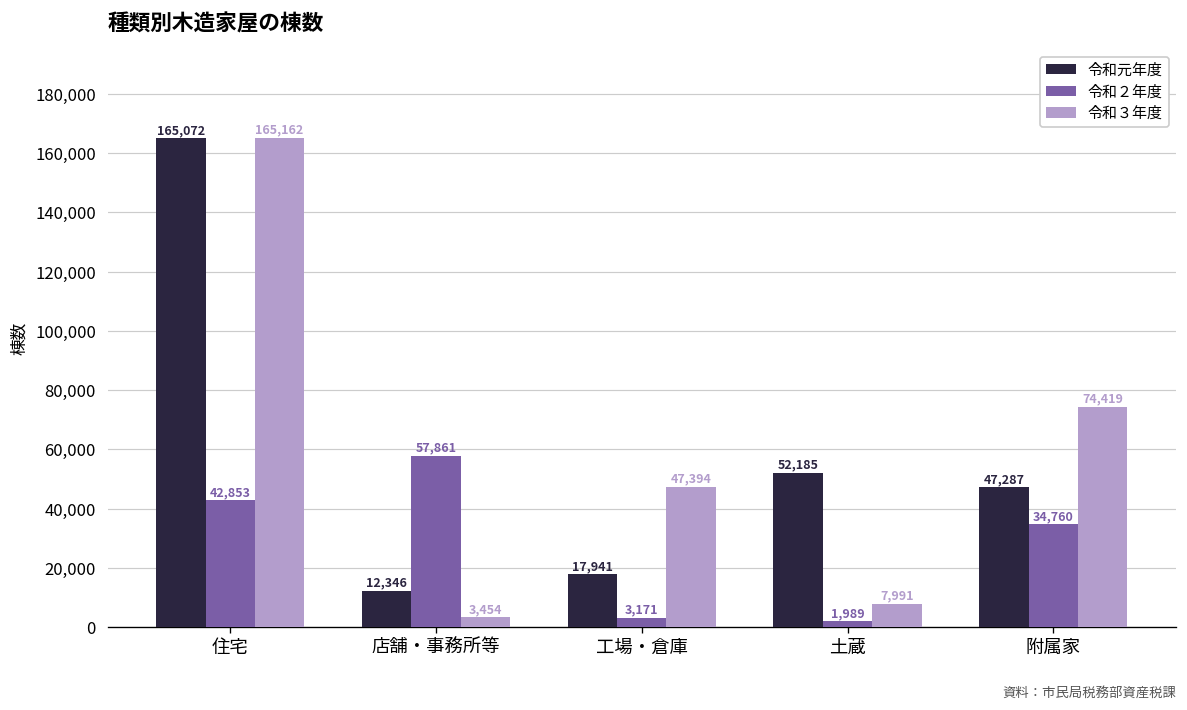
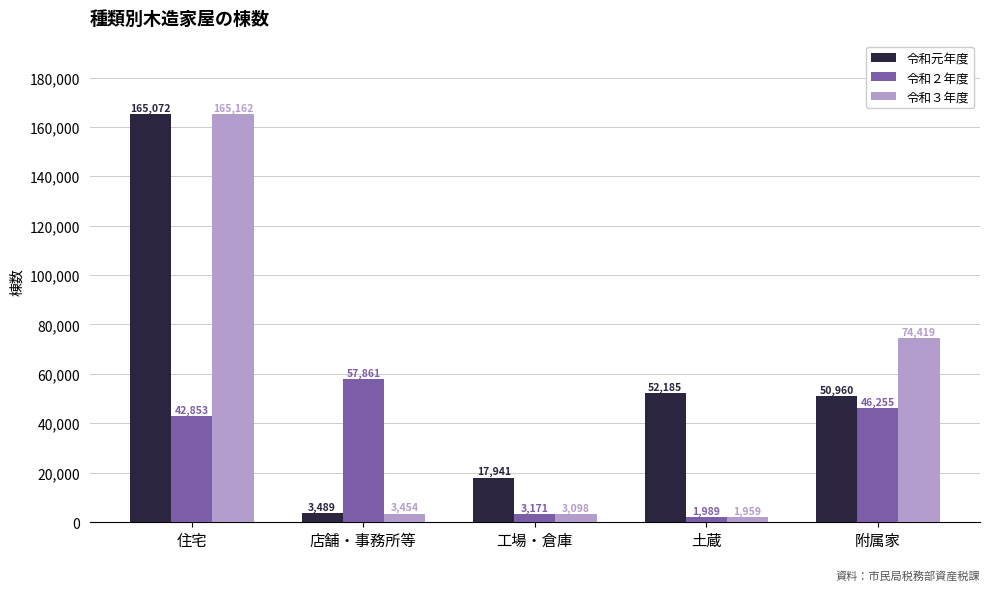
令和元年度, 店舗・事務所等: 12,346 -> 3,489
令和３年度, 工場・倉庫: 47,394 -> 3,098
令和３年度, 土蔵: 7,991 -> 1,959
令和元年度, 附属家: 47,287 -> 50,960
令和２年度, 附属家: 34,760 -> 46,255
